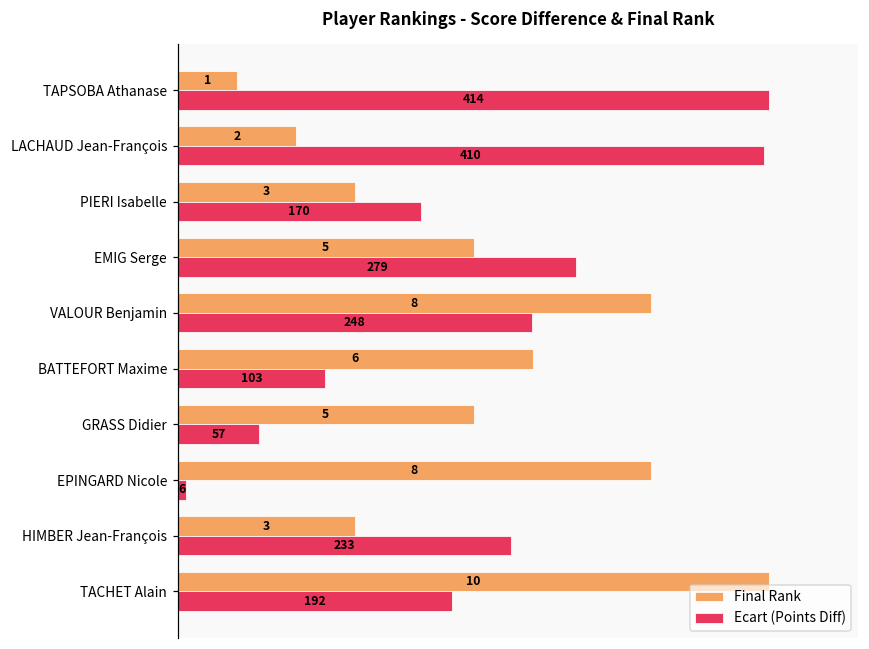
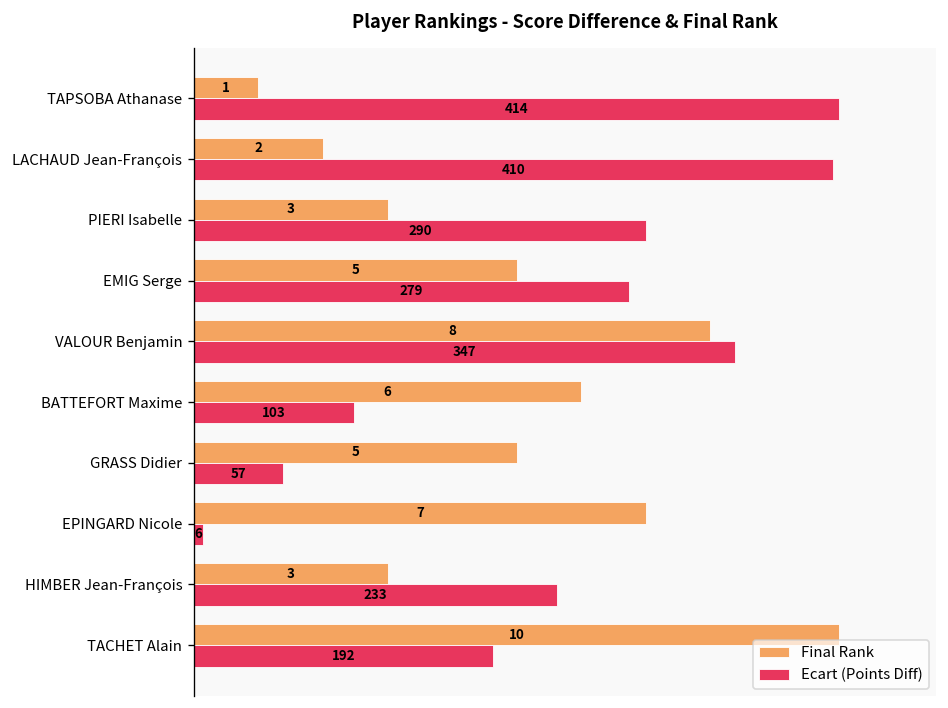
Ecart (Points Diff), PIERI Isabelle: 170 -> 290
Ecart (Points Diff), VALOUR Benjamin: 248 -> 347
Final Rank, EPINGARD Nicole: 8 -> 7
